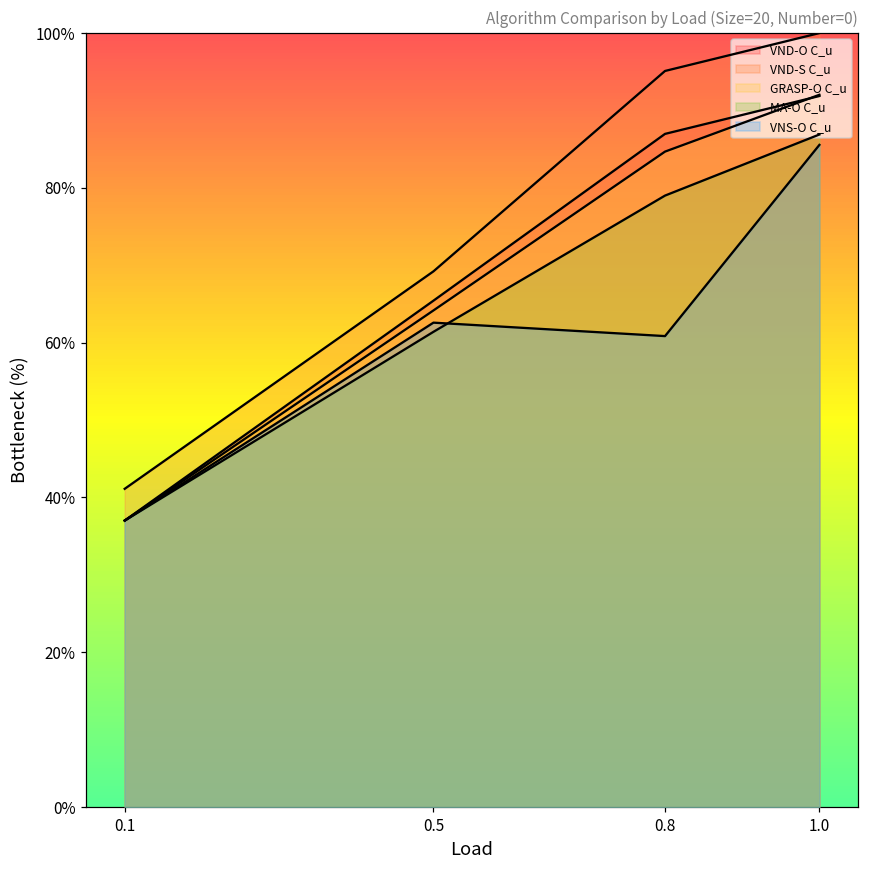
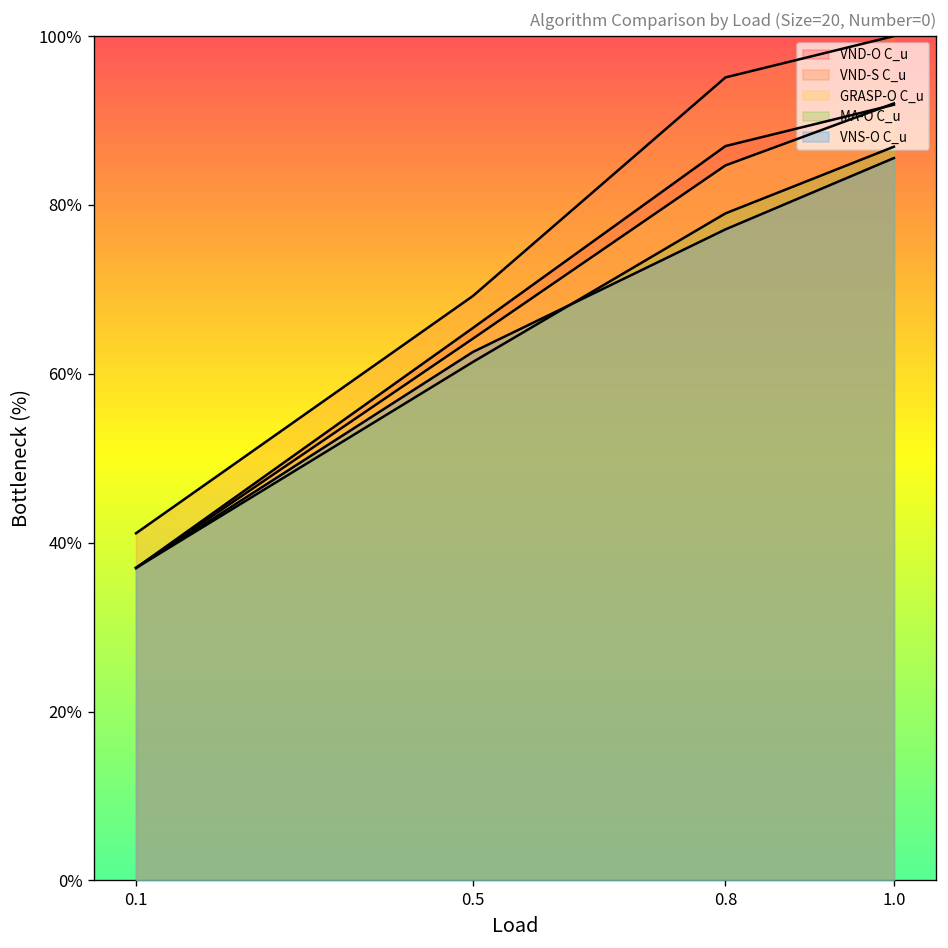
VNS-O C_u, 0.8: 61% -> 77%
